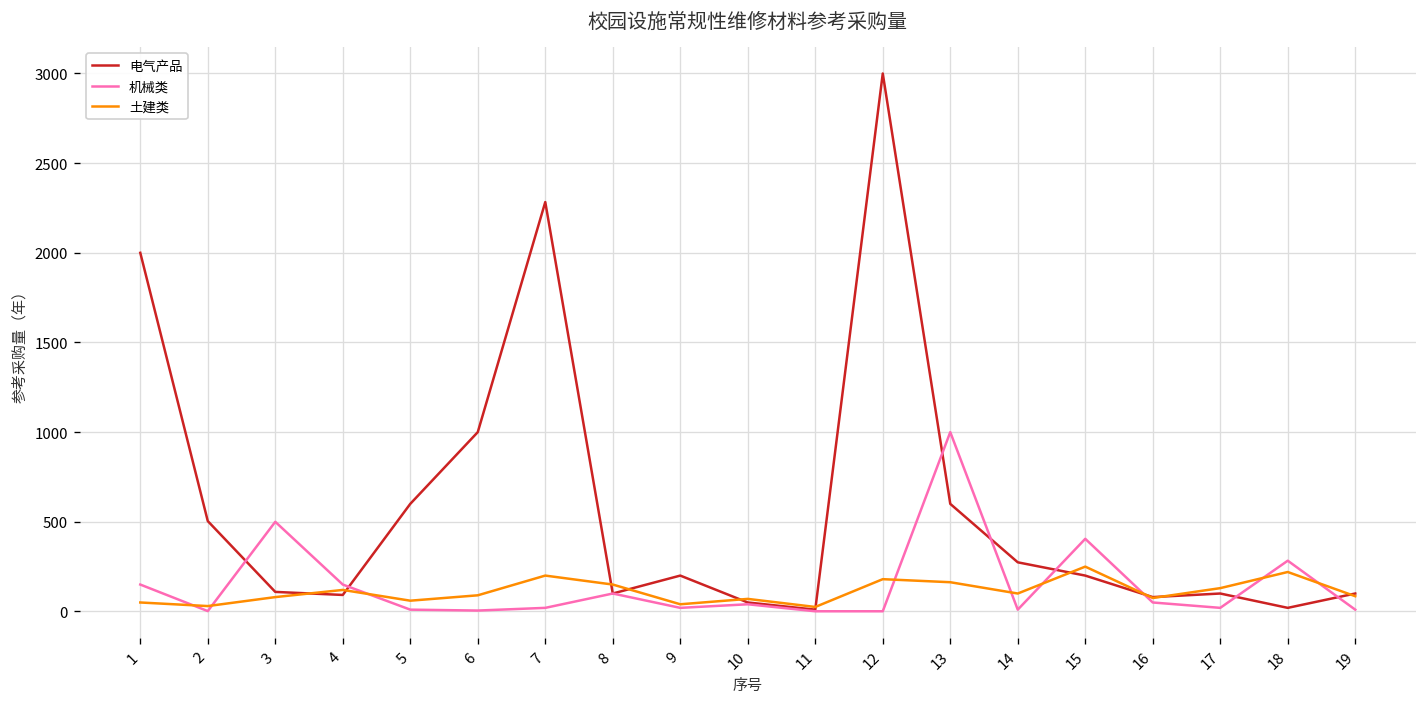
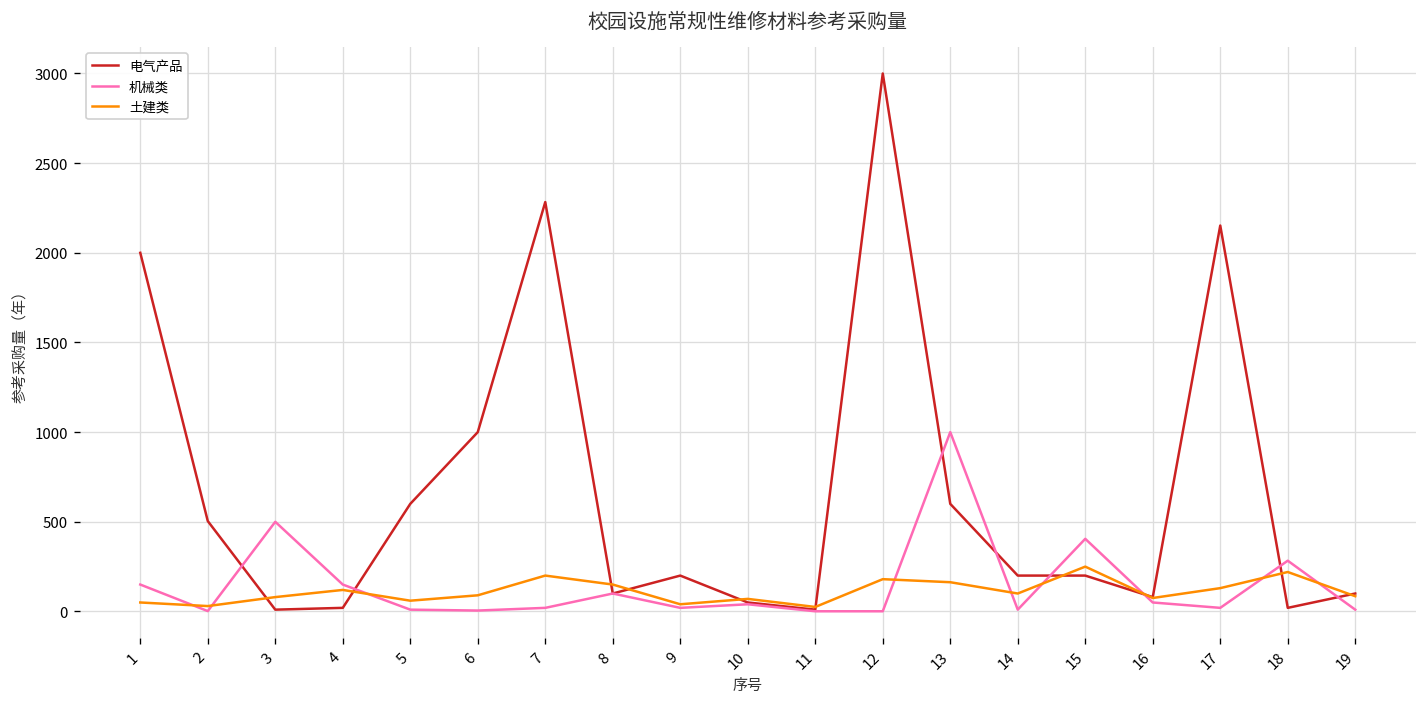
电气产品, 3: 110 -> 10
电气产品, 4: 90 -> 20
电气产品, 14: 270 -> 200
电气产品, 17: 100 -> 2150
